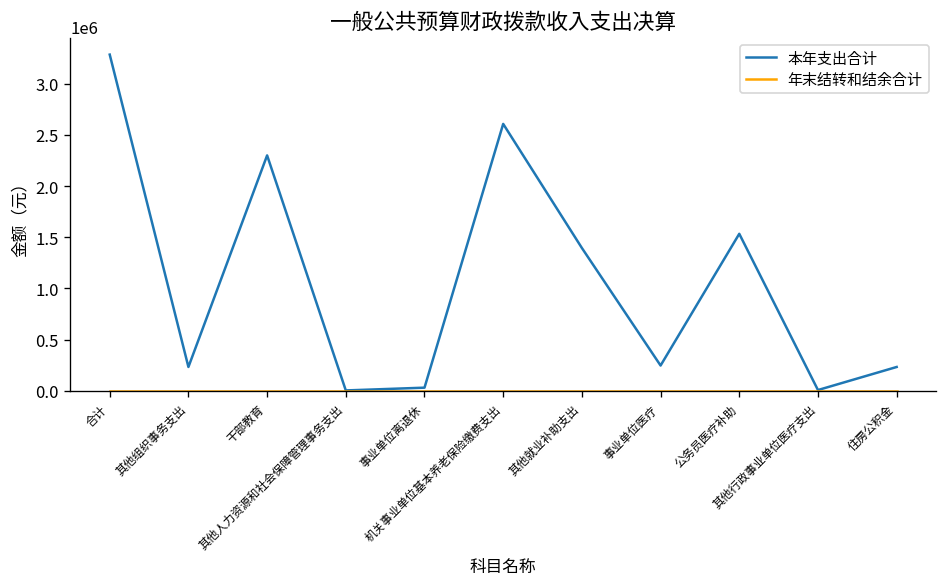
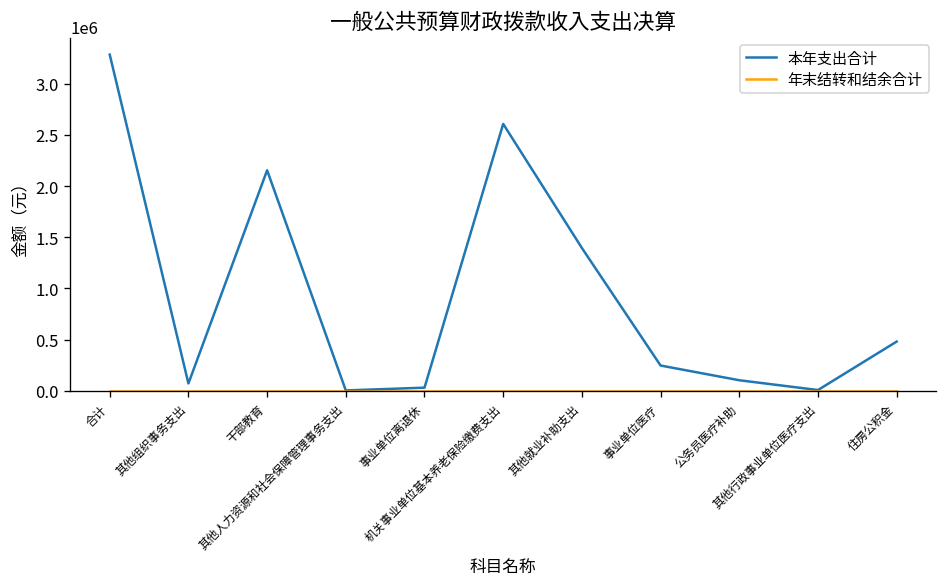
本年支出合计, 其他组织事务支出: 200000 -> 100000
本年支出合计, 干部教育: 2300000 -> 2200000
本年支出合计, 公务员医疗补助: 1500000 -> 100000
本年支出合计, 住房公积金: 200000 -> 500000
